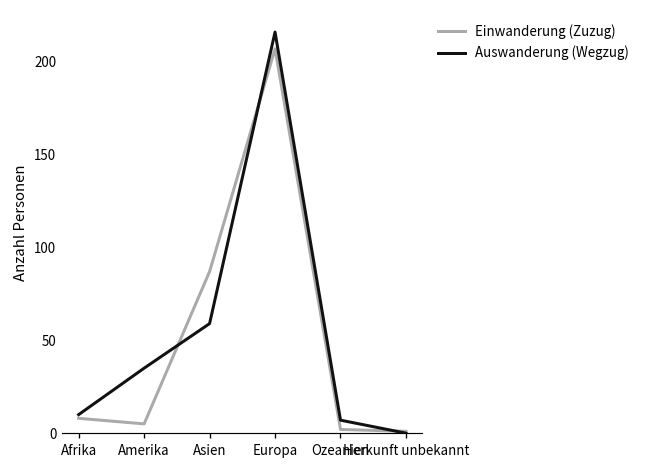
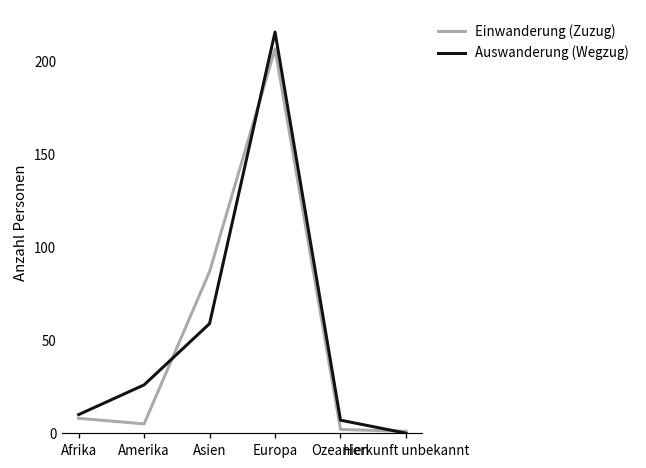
Auswanderung (Wegzug), Amerika: 35 -> 26
